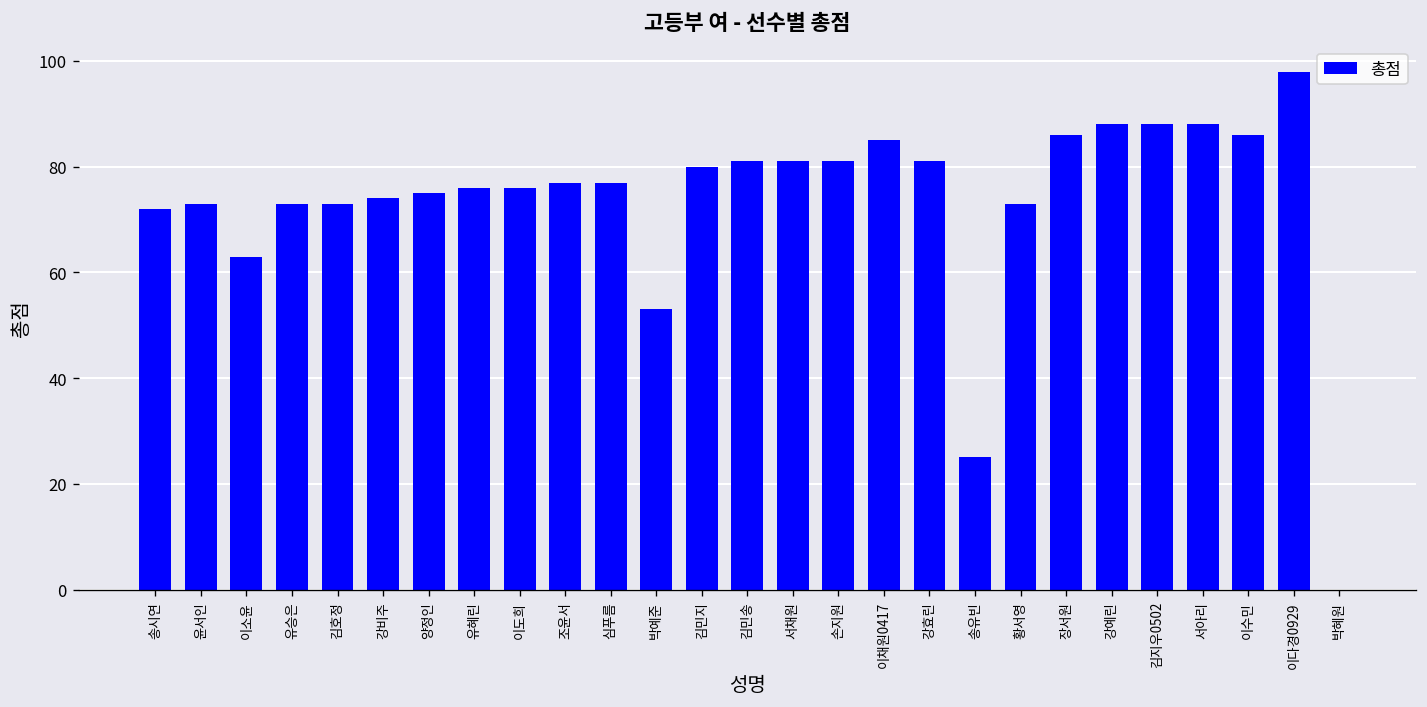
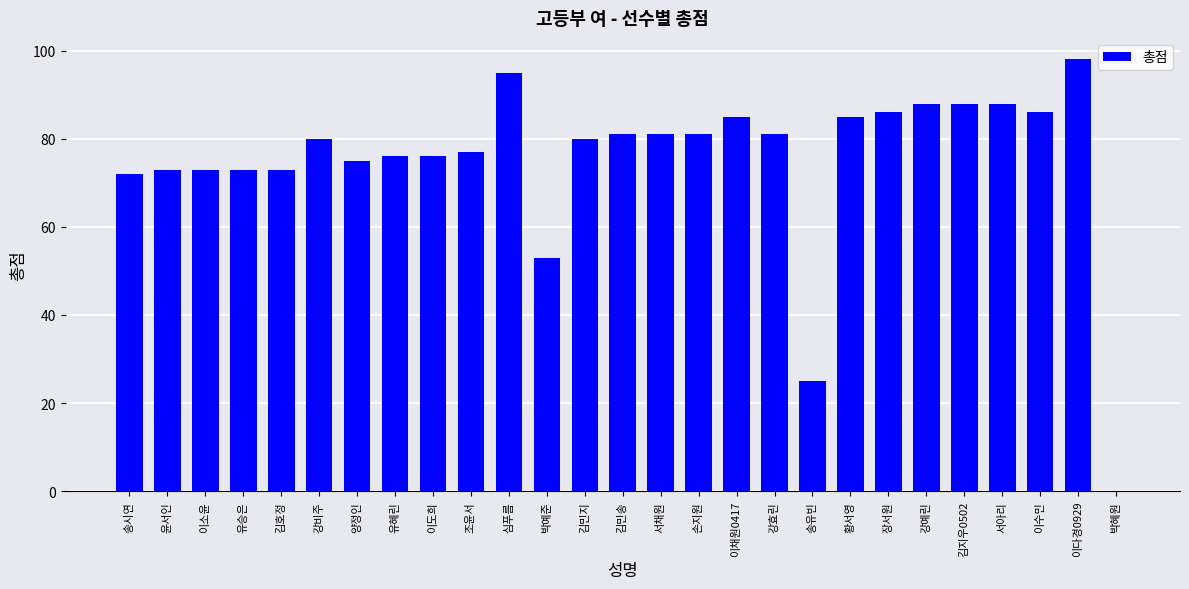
이소윤: 63 -> 73
강비주: 74 -> 80
심푸름: 77 -> 95
황서영: 73 -> 85
